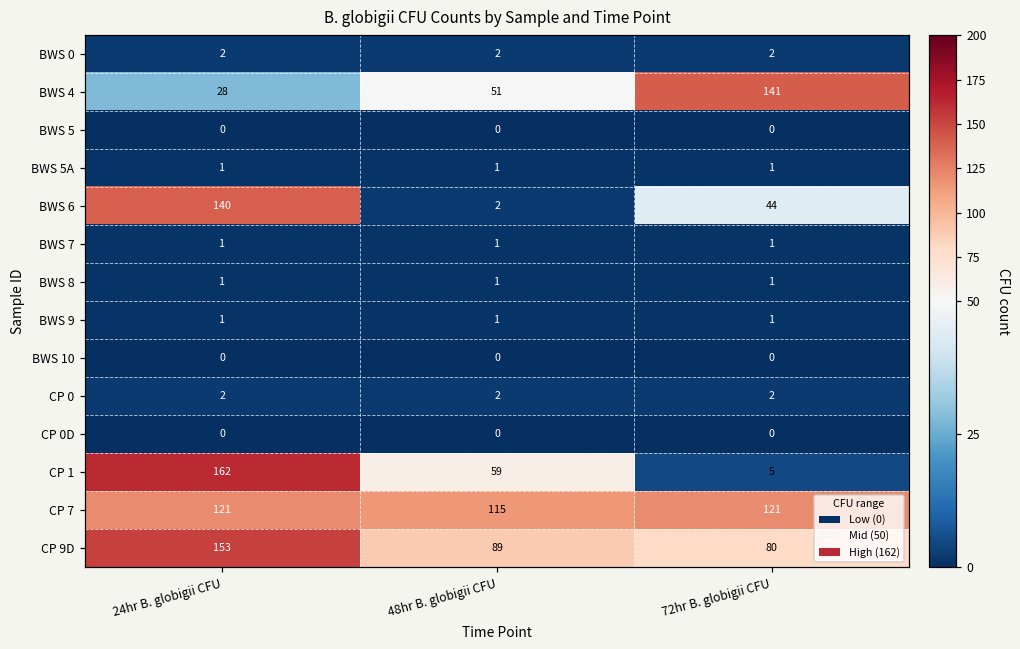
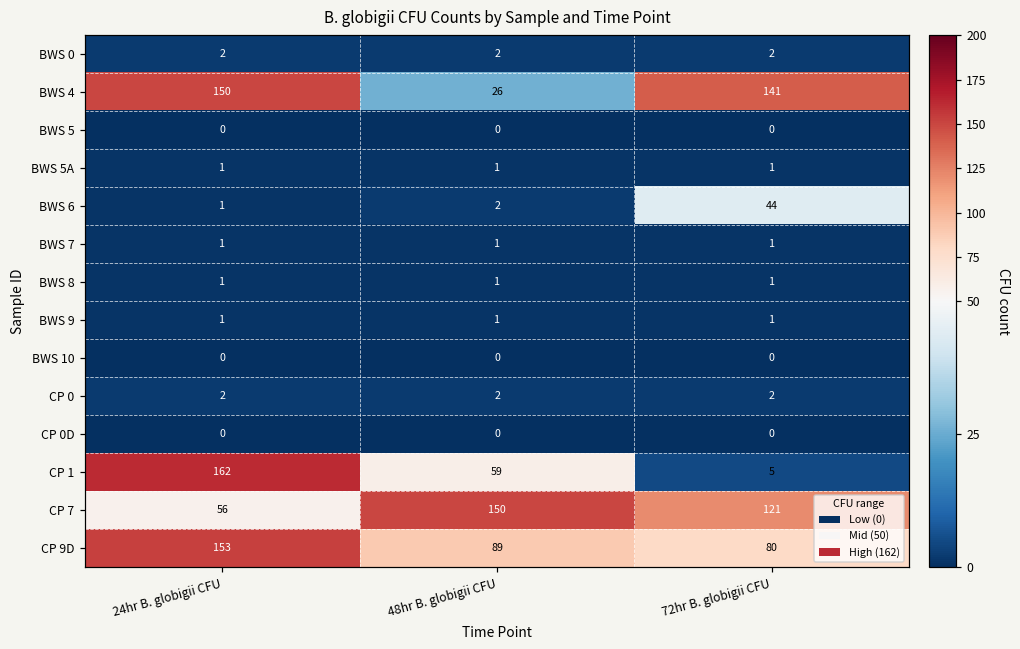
BWS 4, 24hr B. globigii CFU: 28 -> 150
BWS 4, 48hr B. globigii CFU: 51 -> 26
BWS 6, 24hr B. globigii CFU: 140 -> 1
CP 7, 24hr B. globigii CFU: 121 -> 56
CP 7, 48hr B. globigii CFU: 115 -> 150
